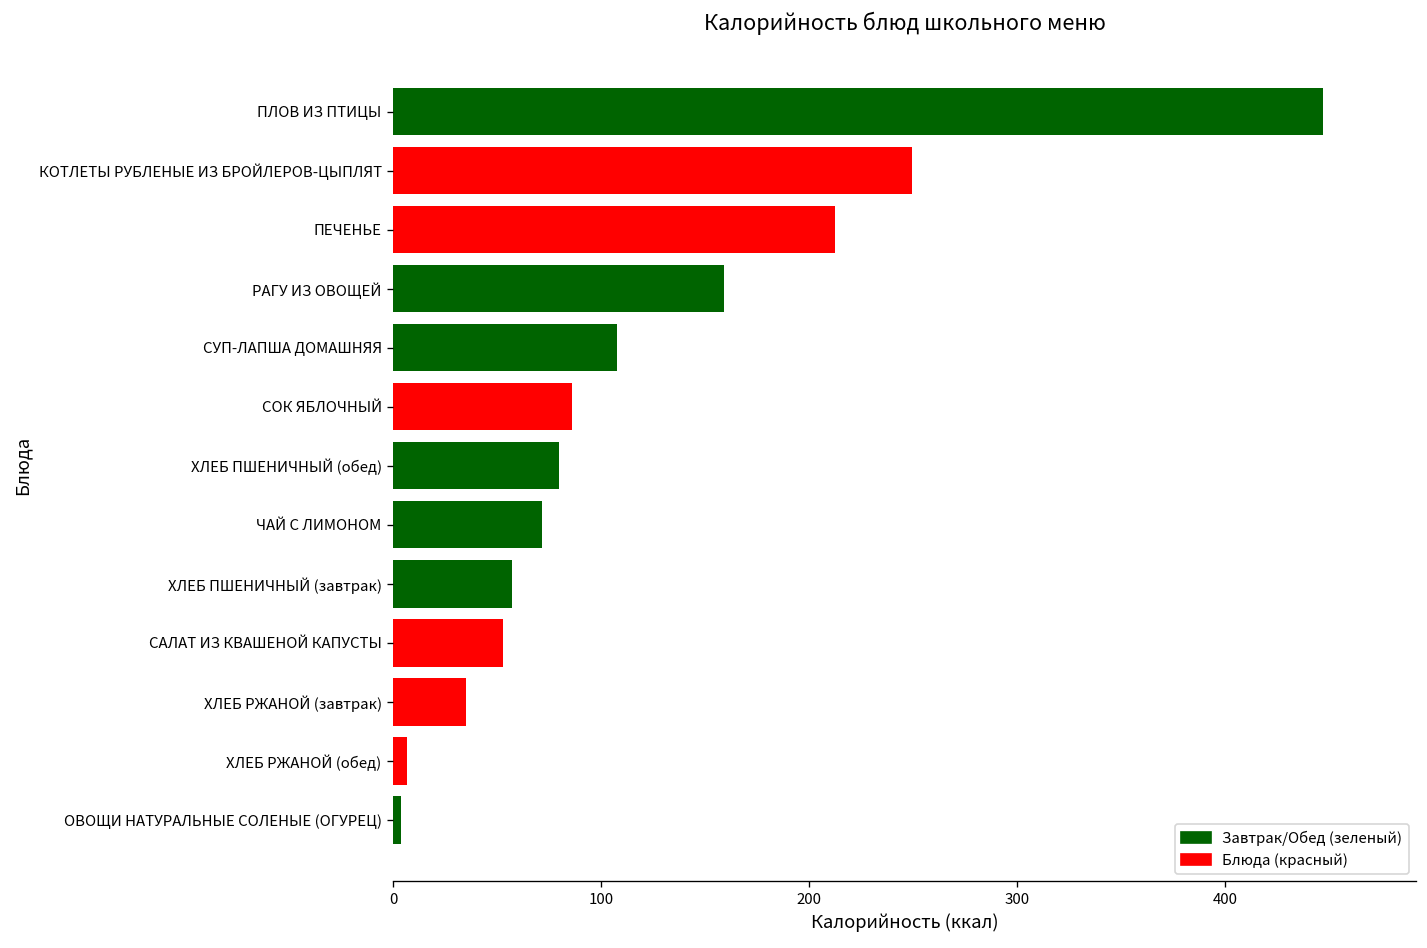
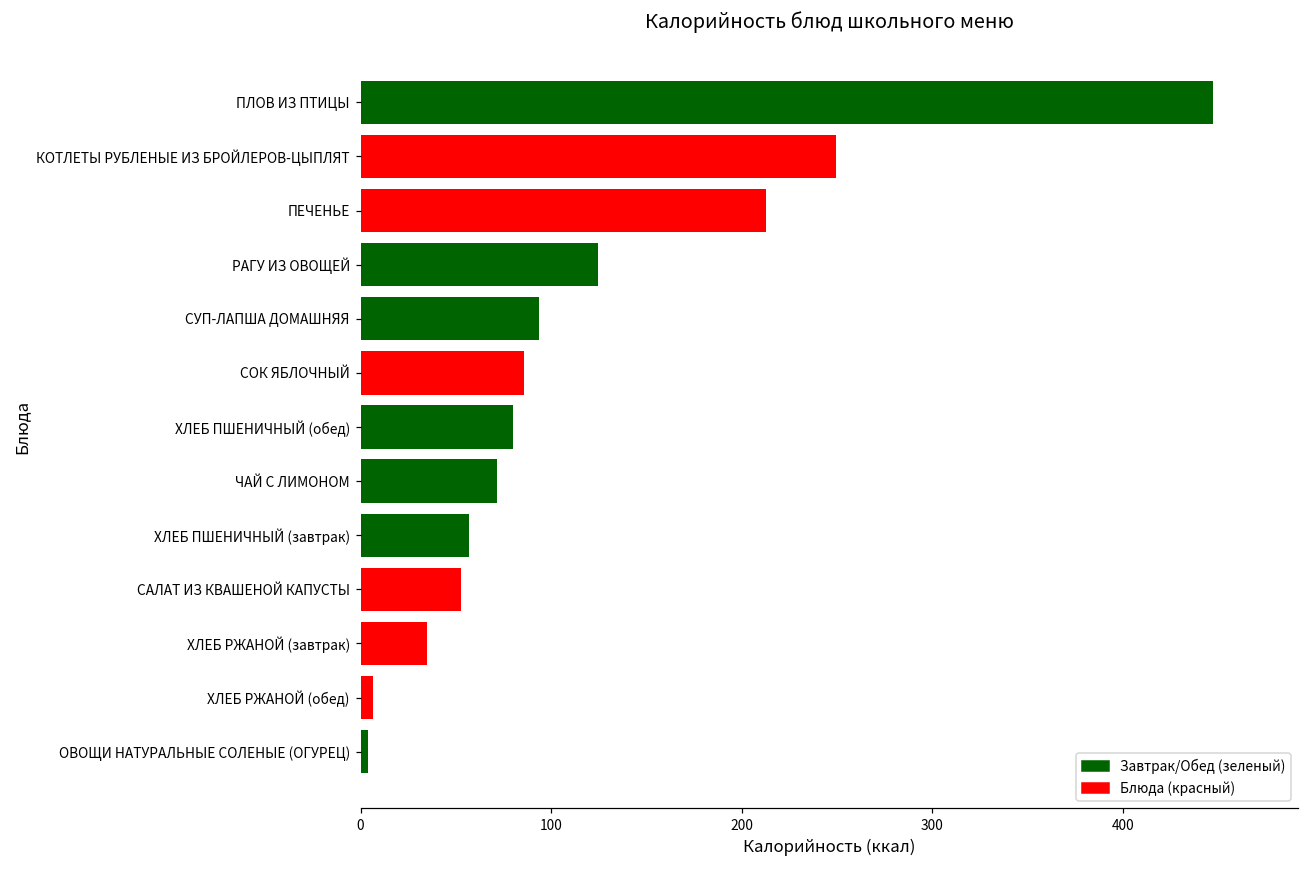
РАГУ ИЗ ОВОЩЕЙ: 159 -> 124
СУП-ЛАПША ДОМАШНЯЯ: 108 -> 94
